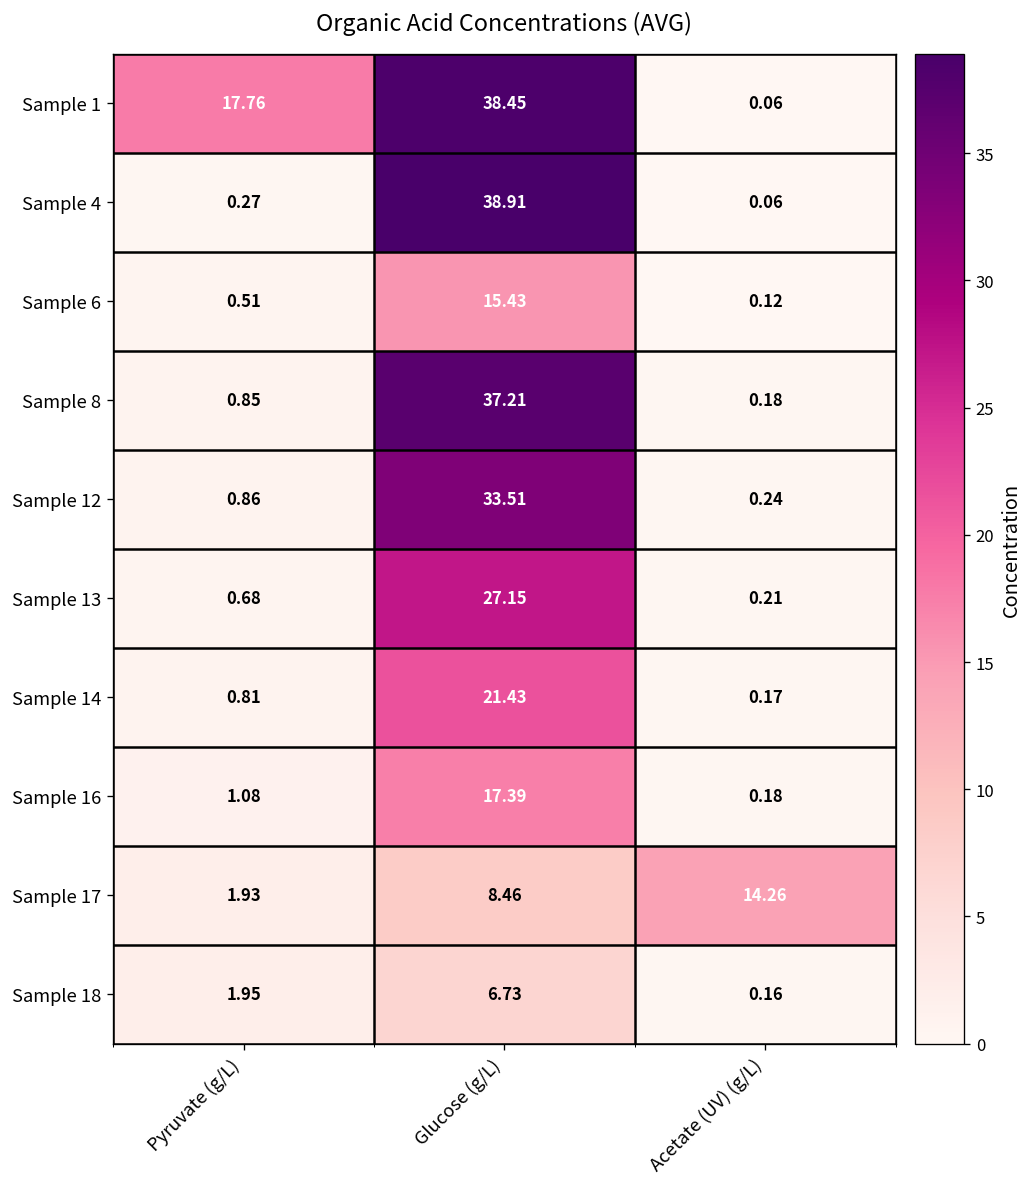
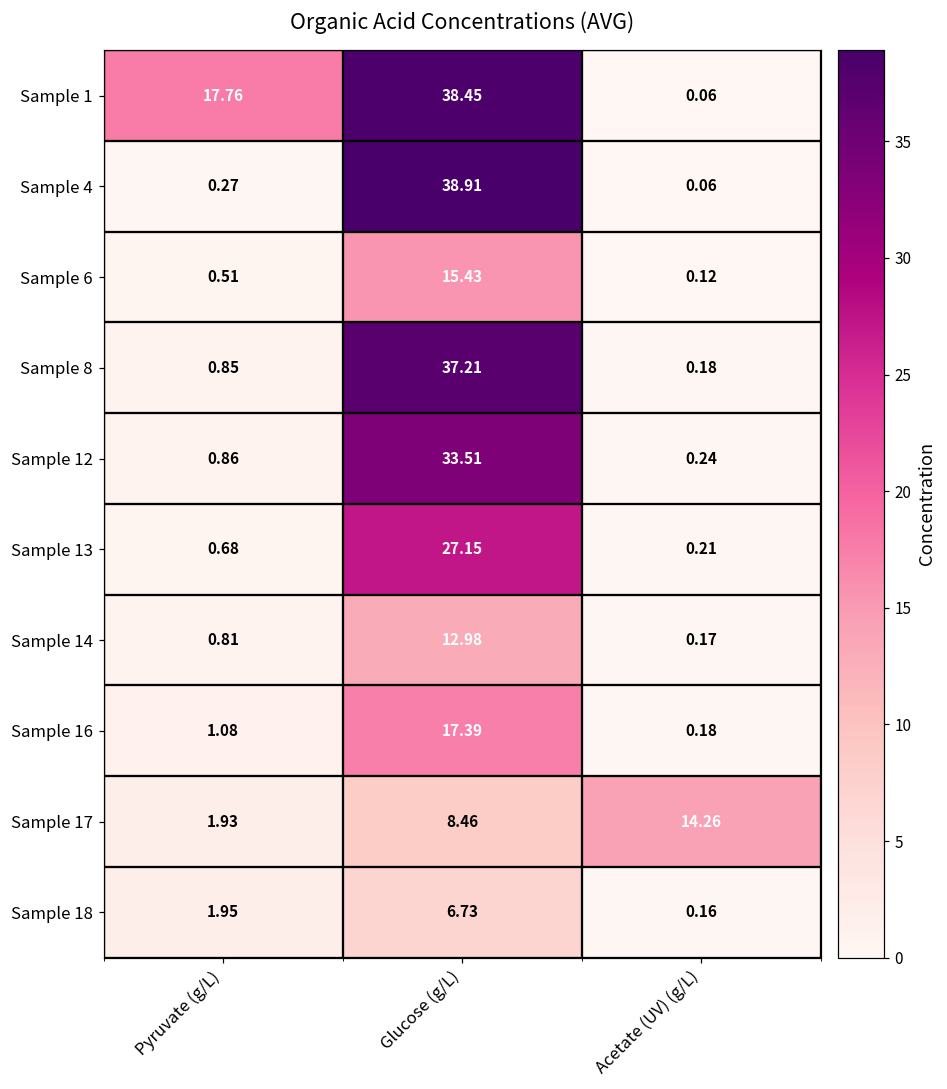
Sample 14, Glucose (g/L): 21.43 -> 12.98
